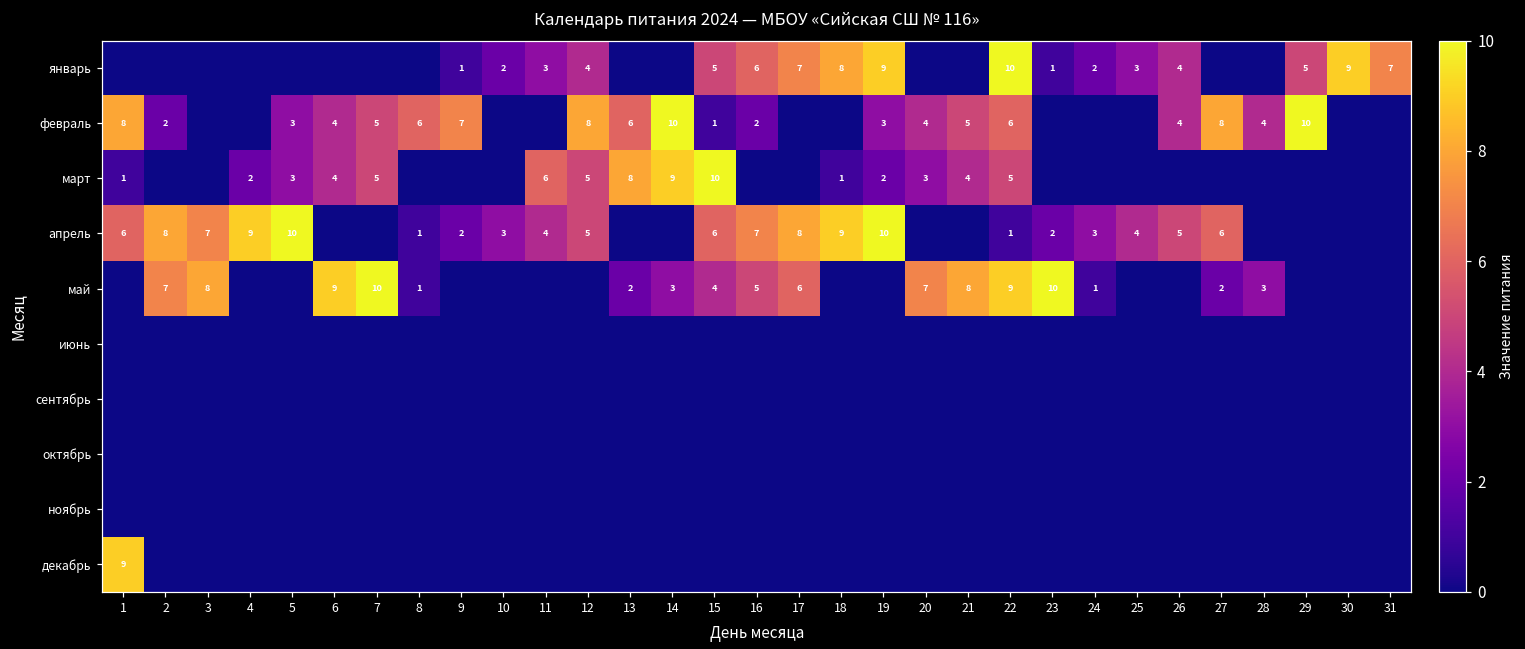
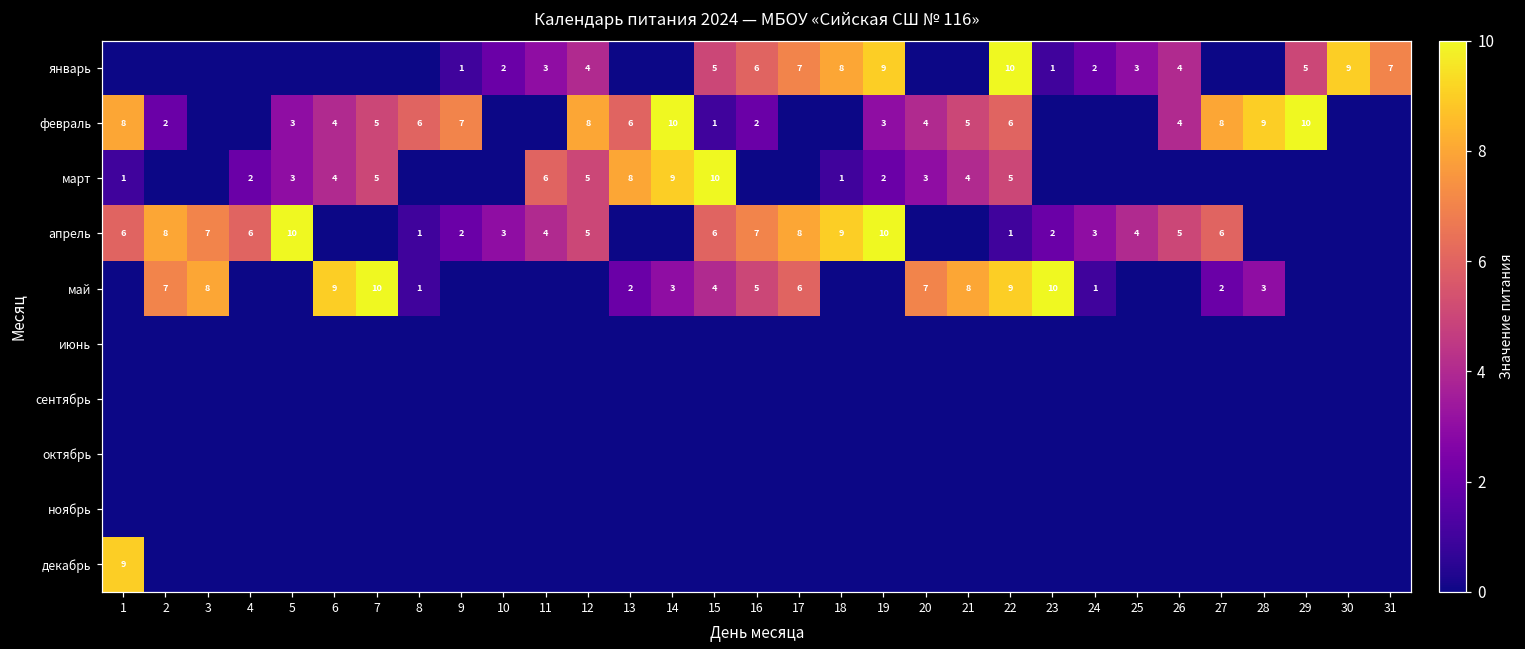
февраль, 28: 4 -> 9
апрель, 4: 9 -> 6
